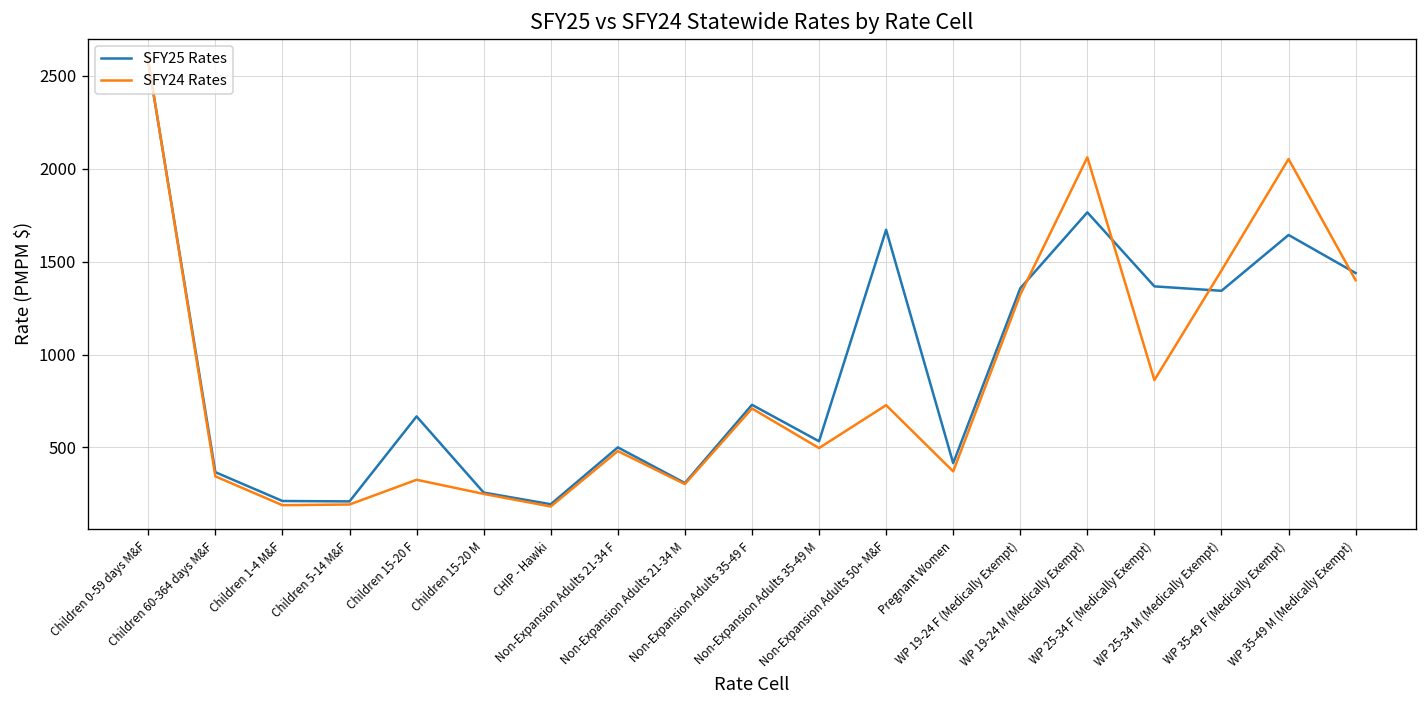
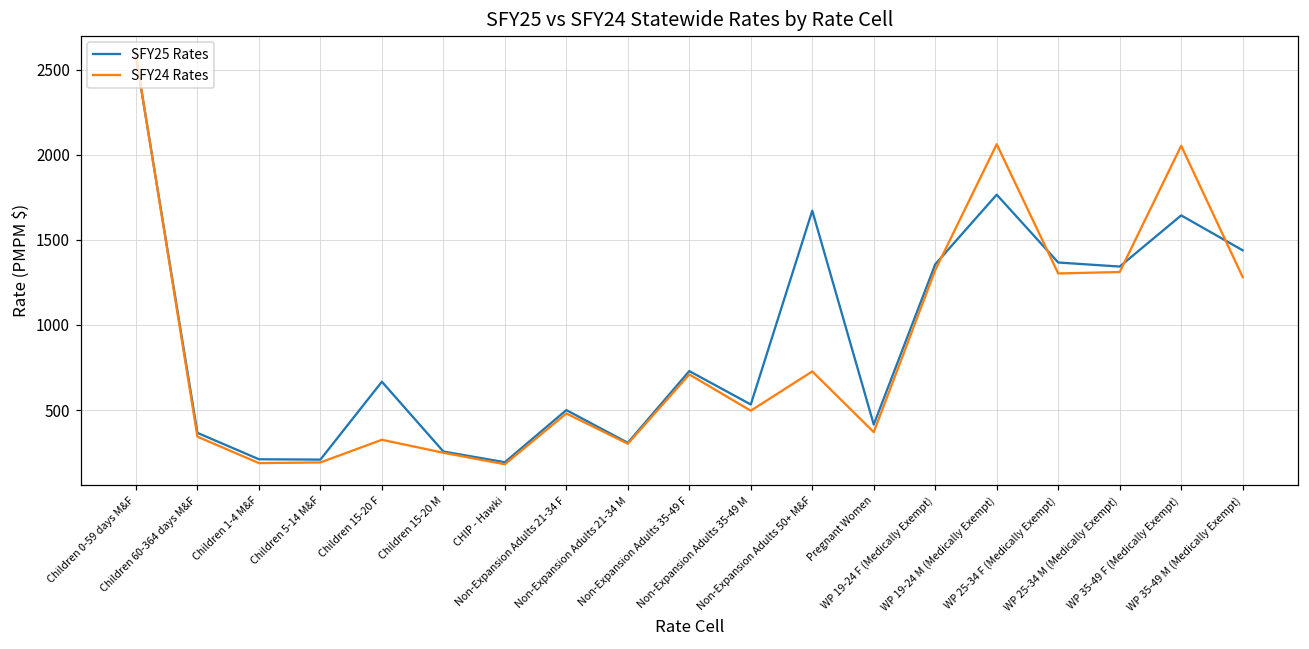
SFY24 Rates, WP 25-34 F (Medically Exempt): 860 -> 1300
SFY24 Rates, WP 25-34 M (Medically Exempt): 1450 -> 1310
SFY24 Rates, WP 35-49 M (Medically Exempt): 1400 -> 1280
